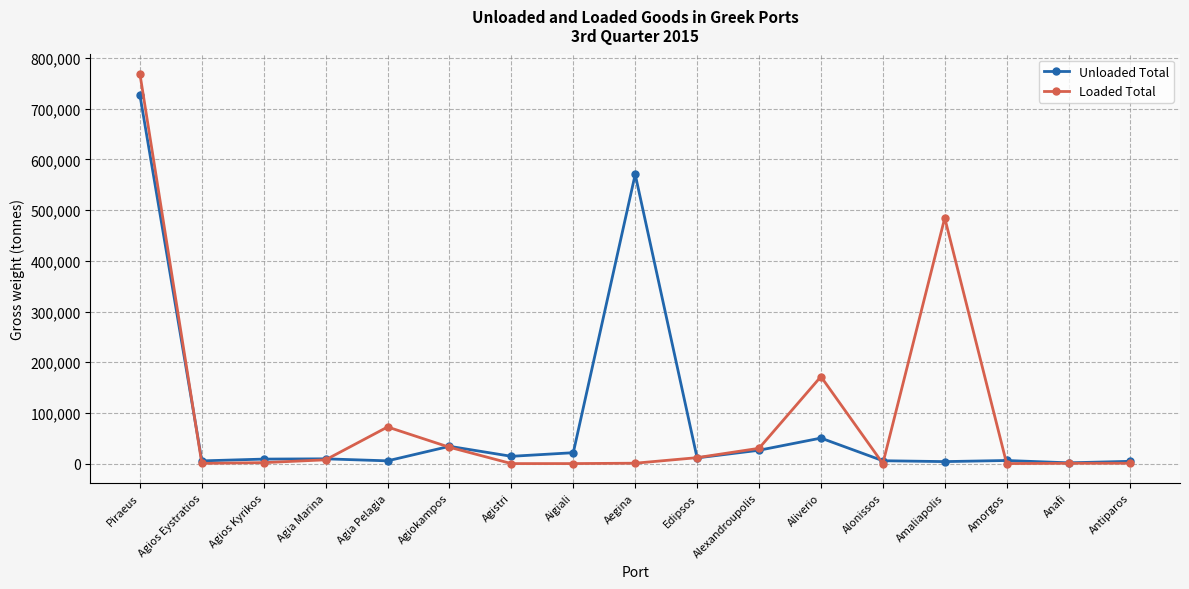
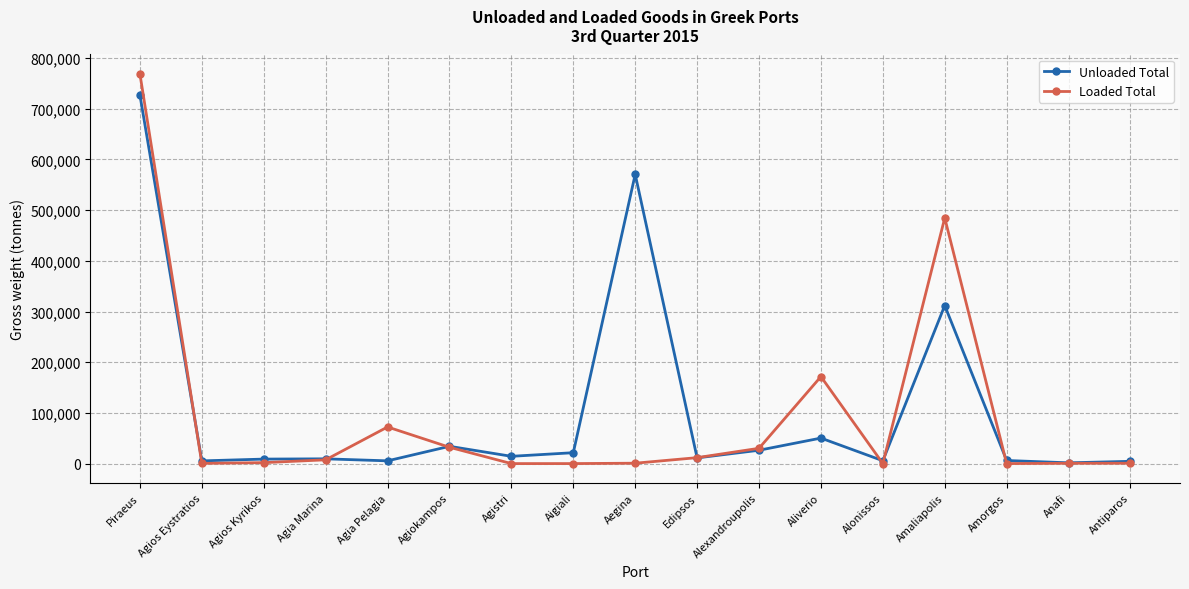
Unloaded Total, Amaliapolis: 0 -> 310,000
